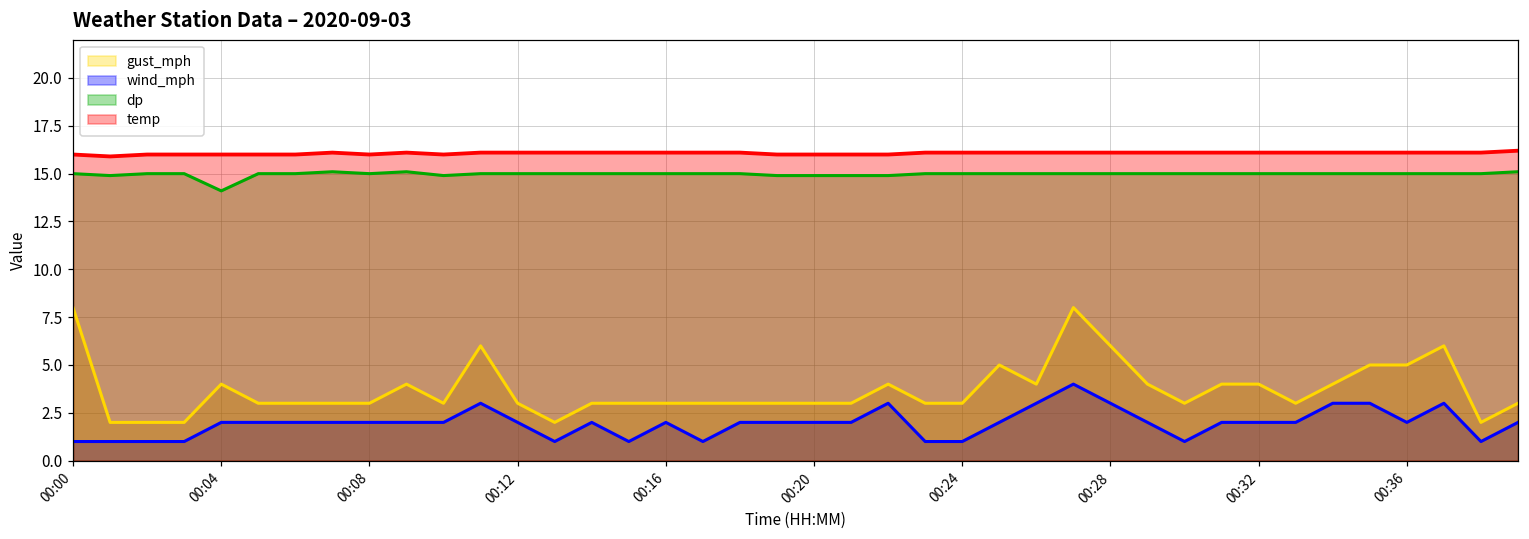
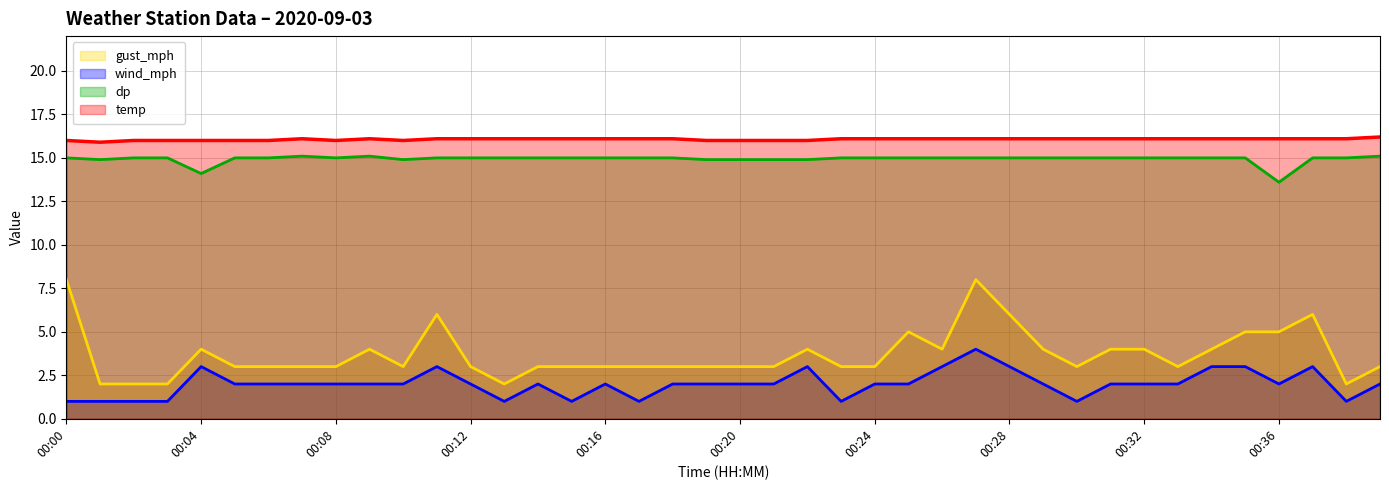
wind_mph, 00:04: 2 -> 3
wind_mph, 00:24: 1 -> 2
dp, 00:36: 15.0 -> 13.6
